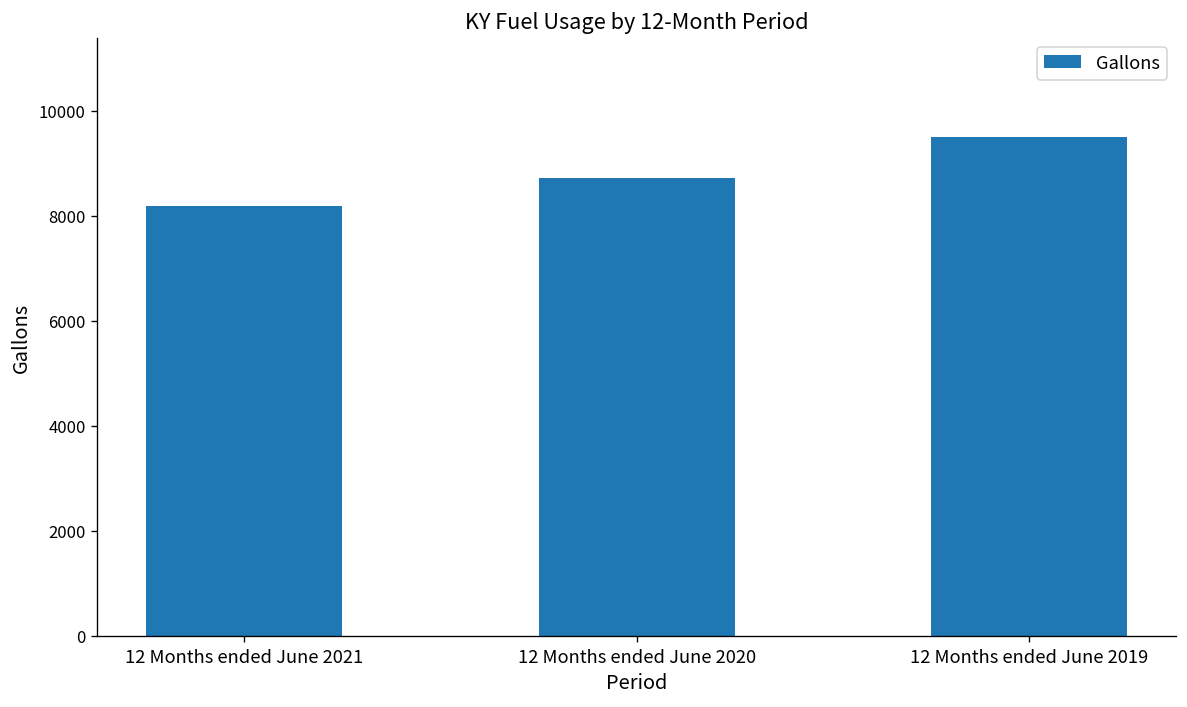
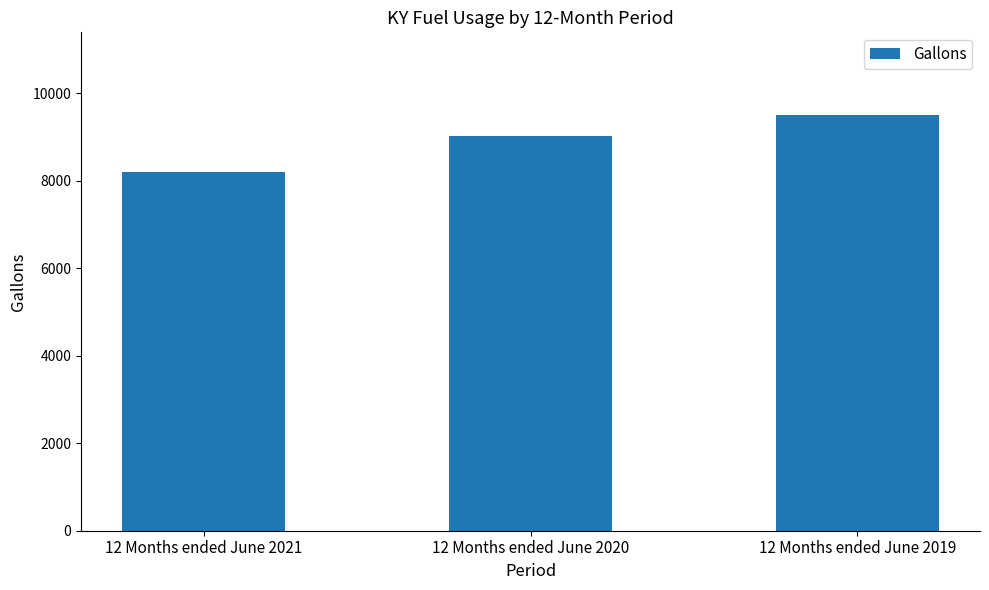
12 Months ended June 2020: 8700 -> 9000
